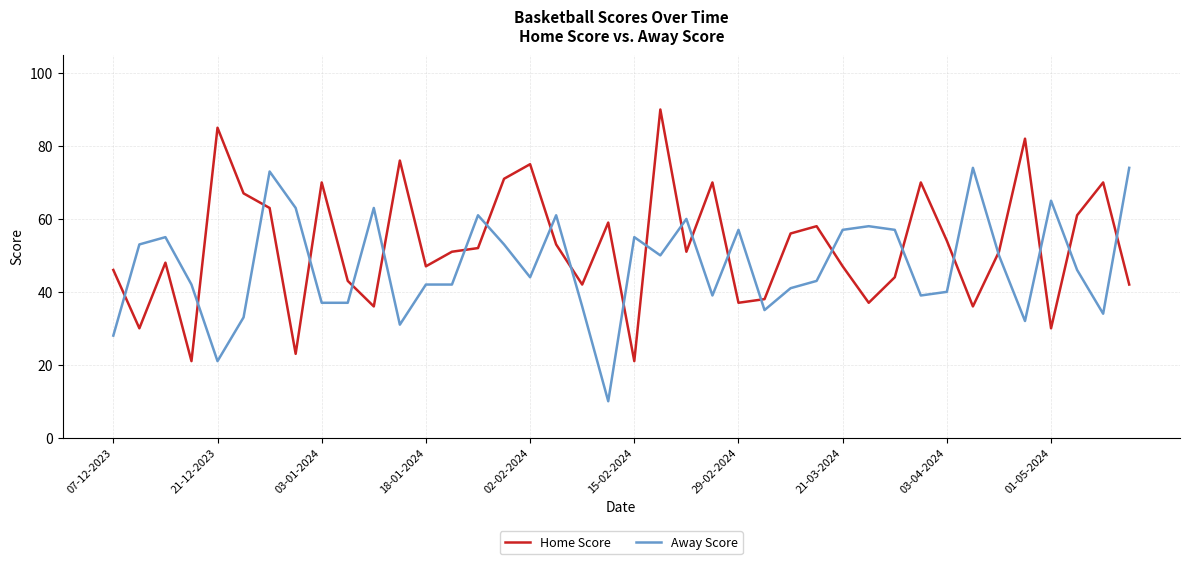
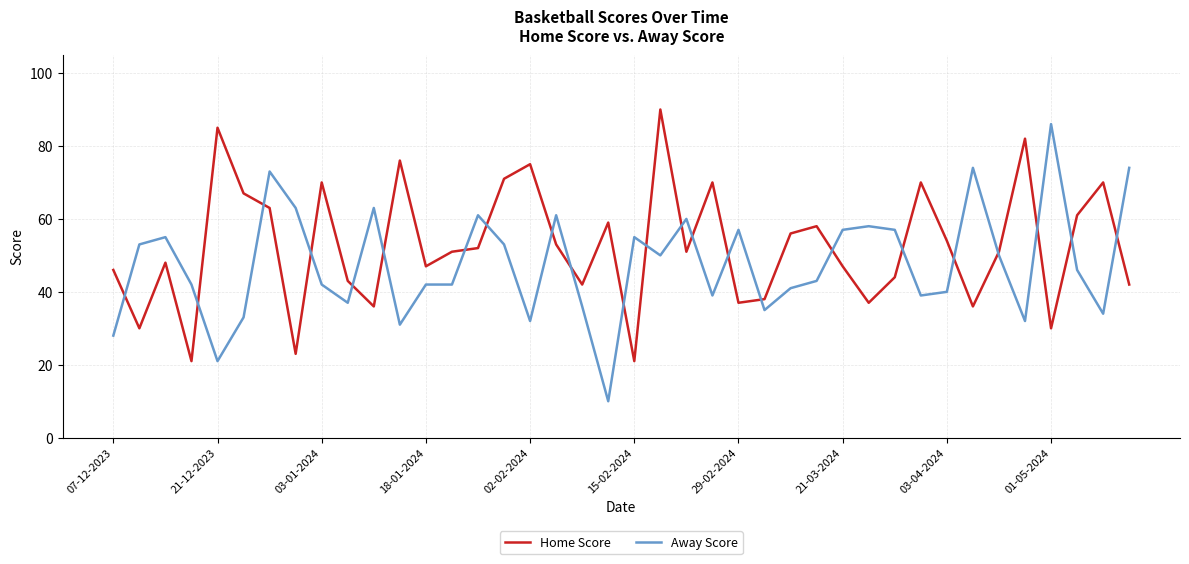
Away Score, 03-01-2024: 37 -> 42
Away Score, 02-02-2024: 44 -> 32
Away Score, 01-05-2024: 65 -> 86
